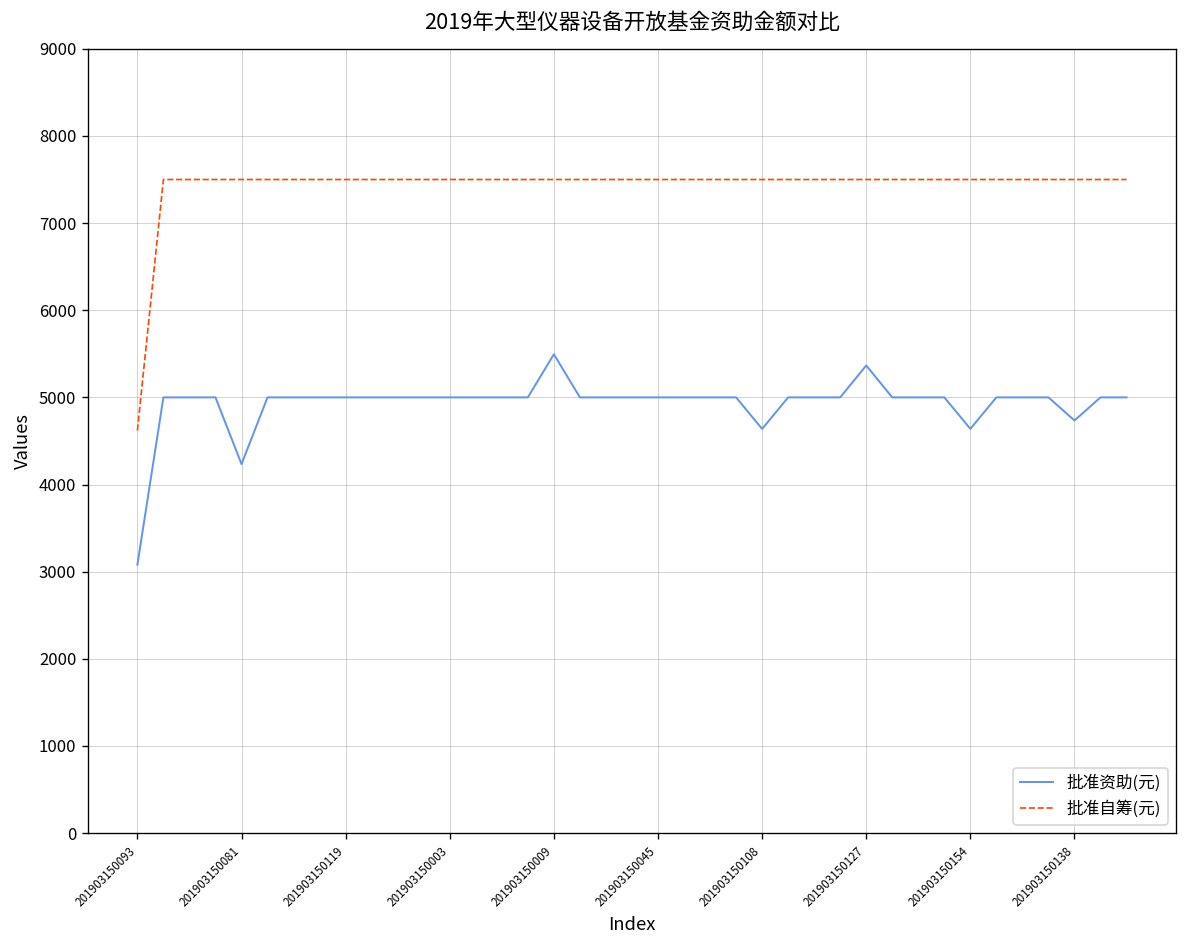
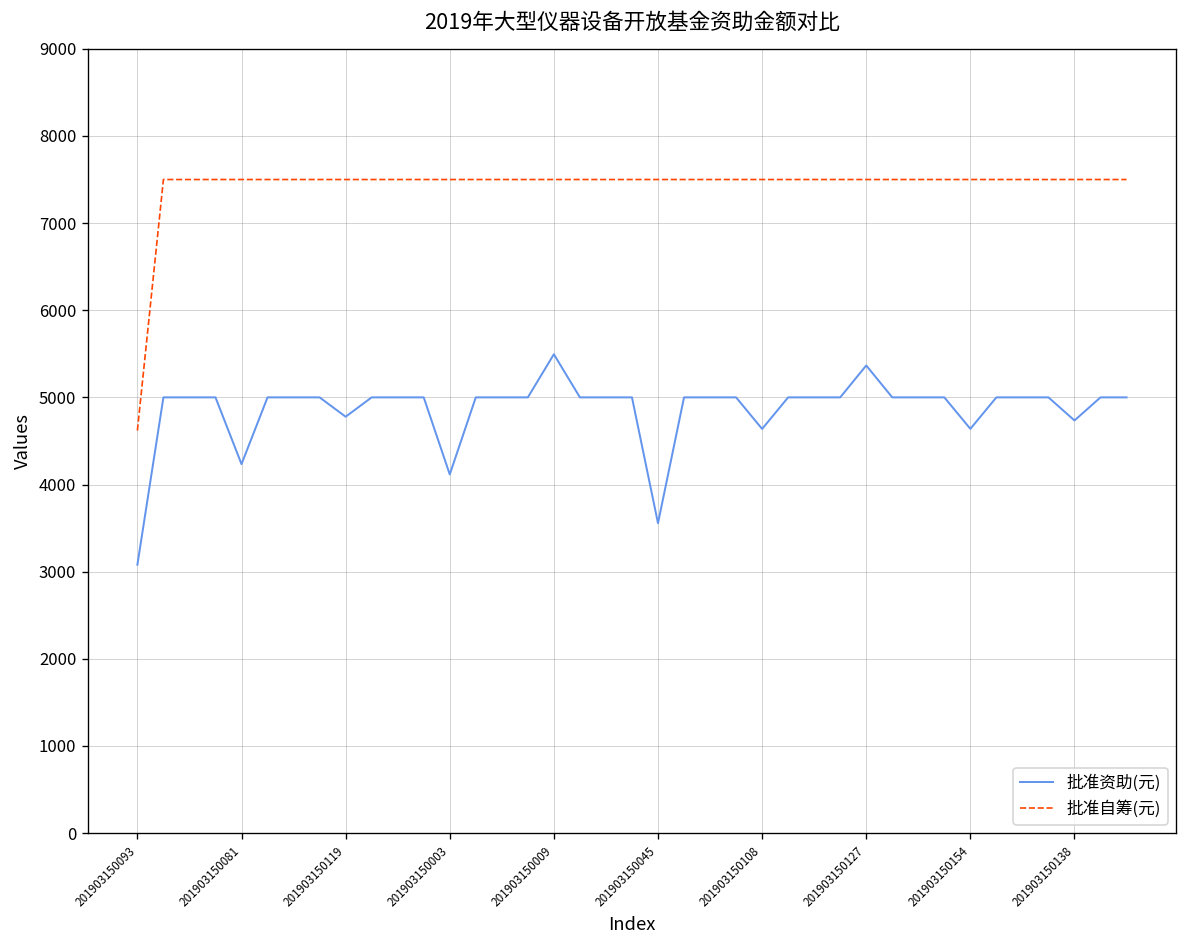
批准资助(元), 201903150119: 5000 -> 4800
批准资助(元), 201903150003: 5000 -> 4100
批准资助(元), 201903150045: 5000 -> 3600
